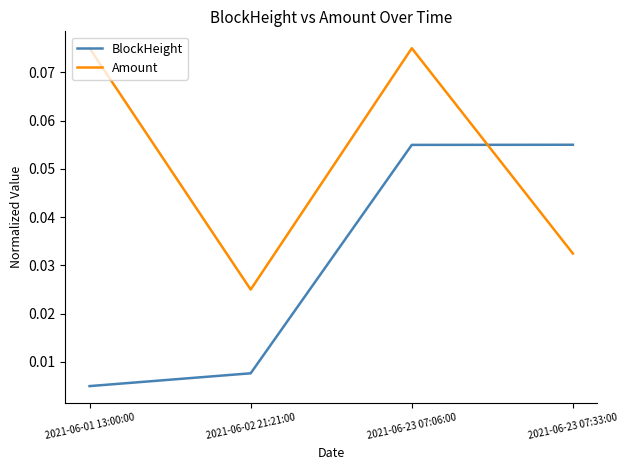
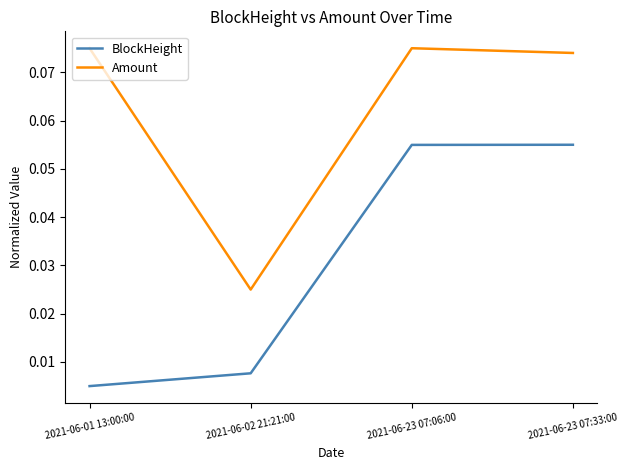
Amount, 2021-06-23 07:33:00: 0.032 -> 0.074
